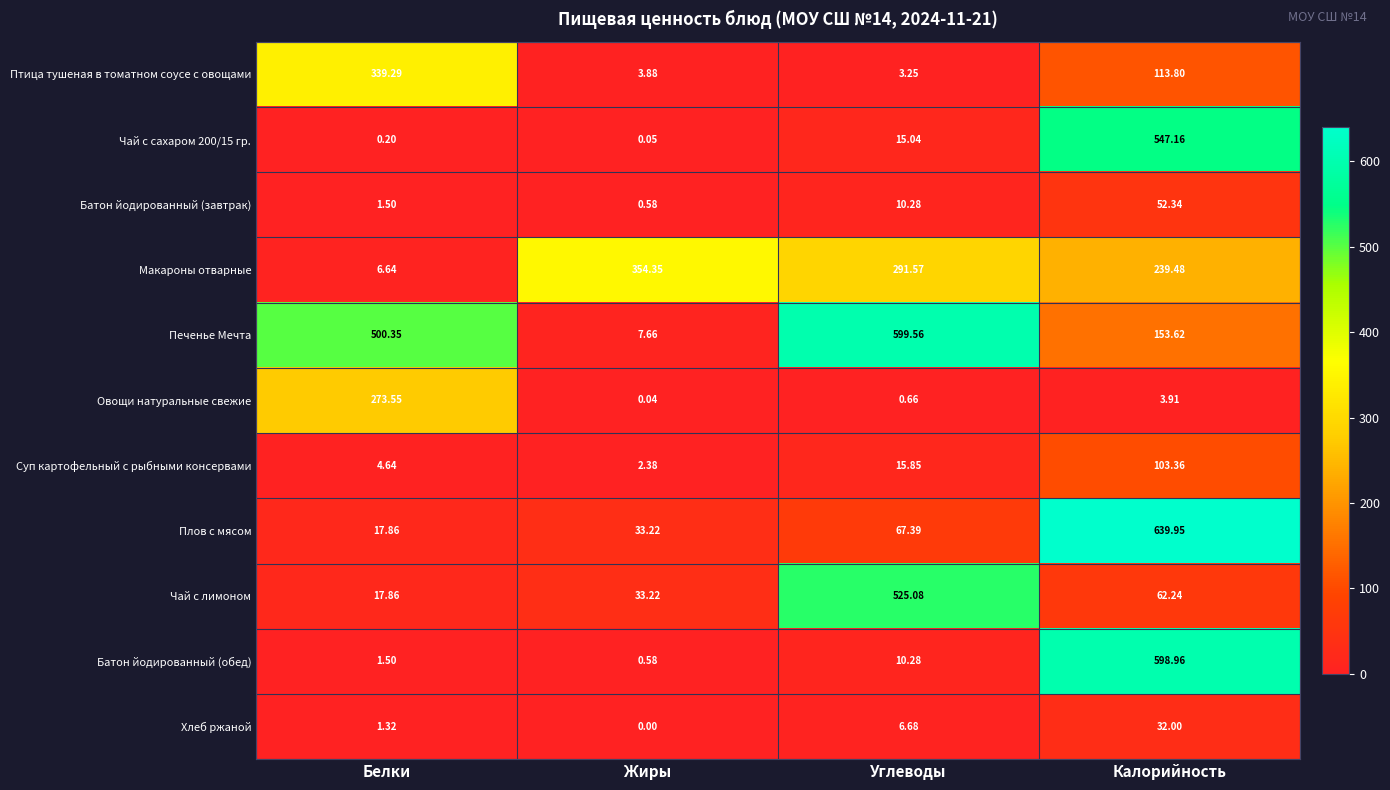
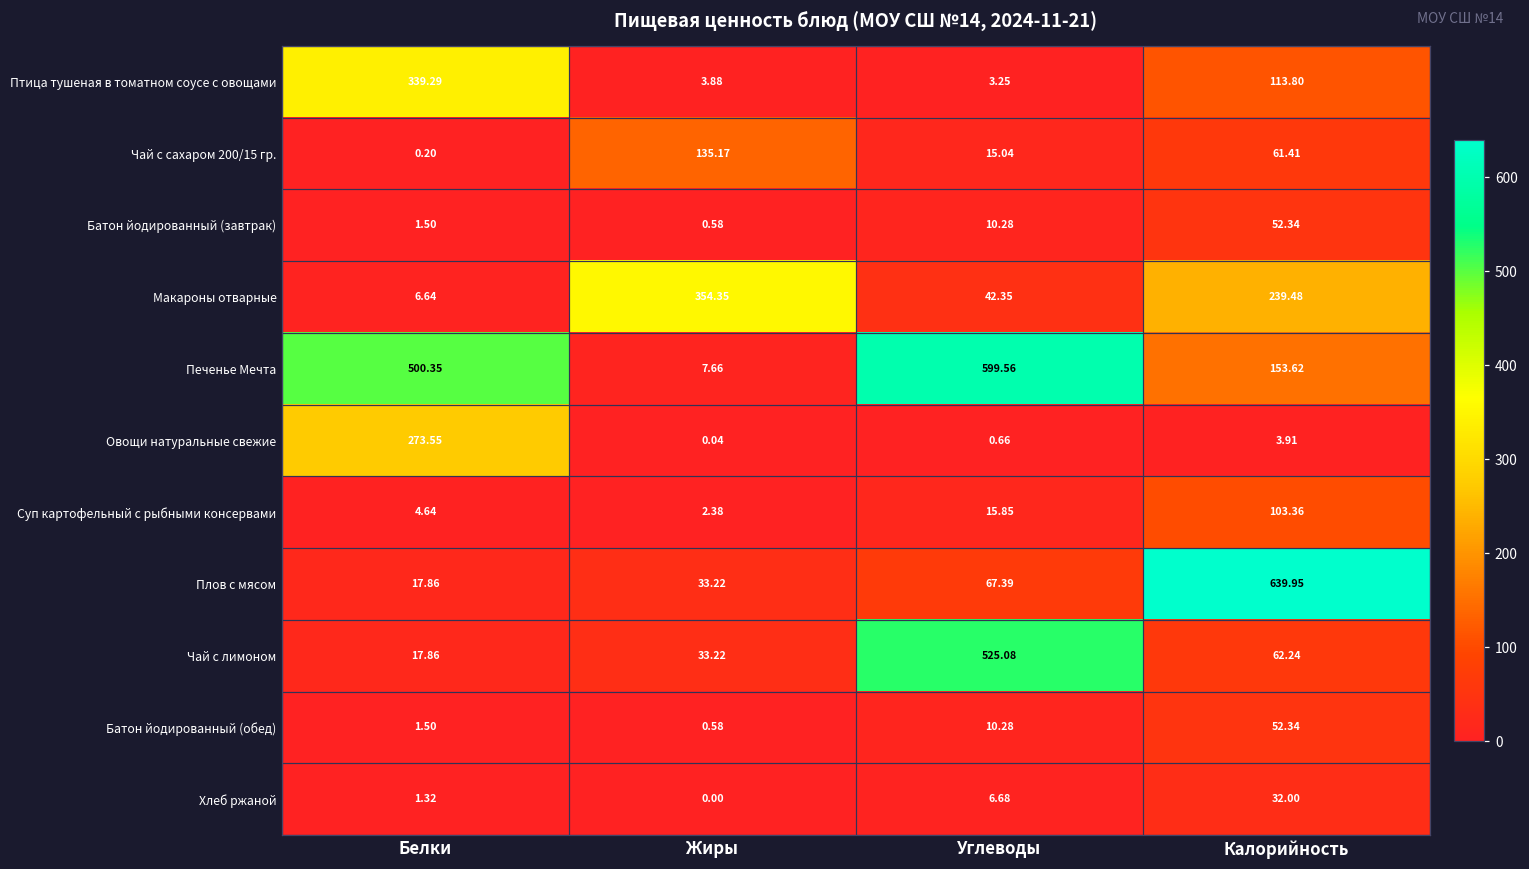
Чай с сахаром 200/15 гр., Жиры: 0.05 -> 135.17
Чай с сахаром 200/15 гр., Калорийность: 547.16 -> 61.41
Макароны отварные, Углеводы: 291.57 -> 42.35
Батон йодированный (обед), Калорийность: 598.96 -> 52.34
